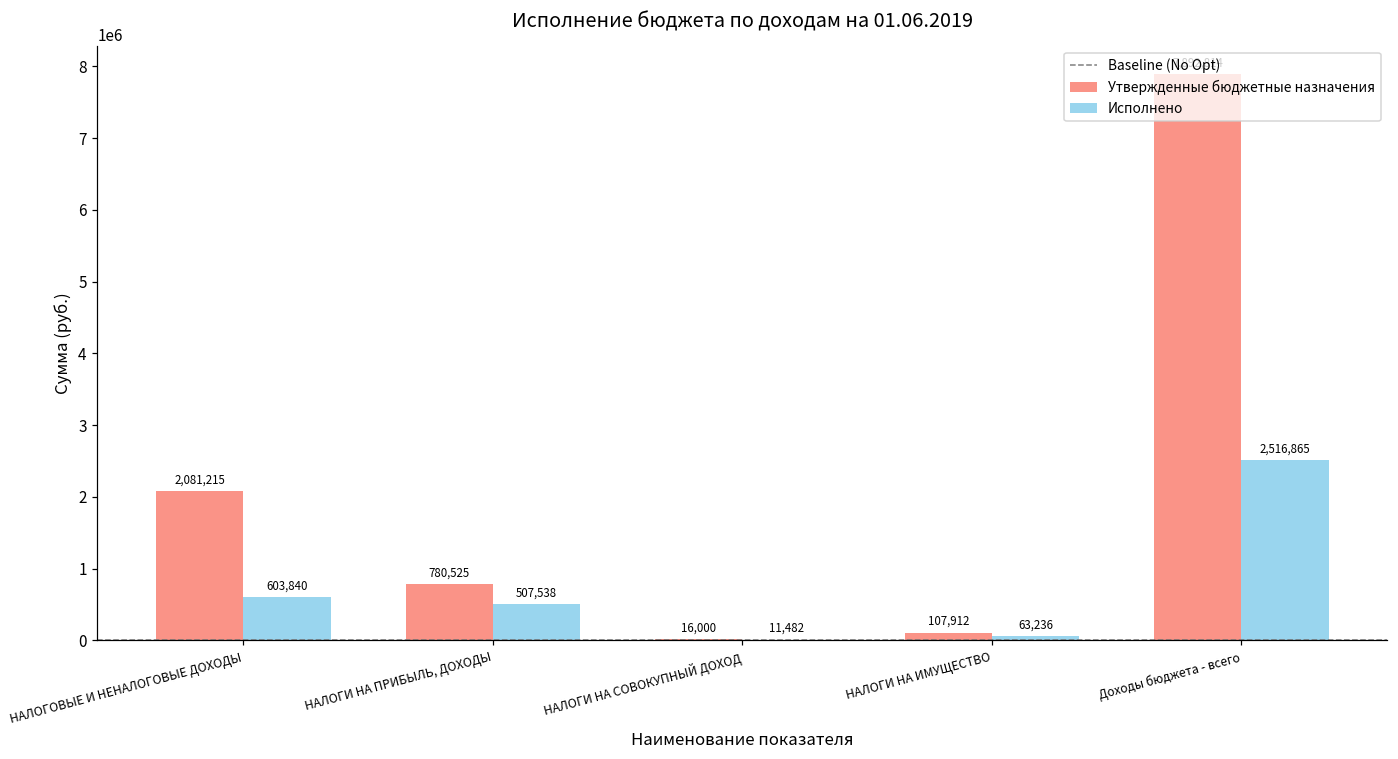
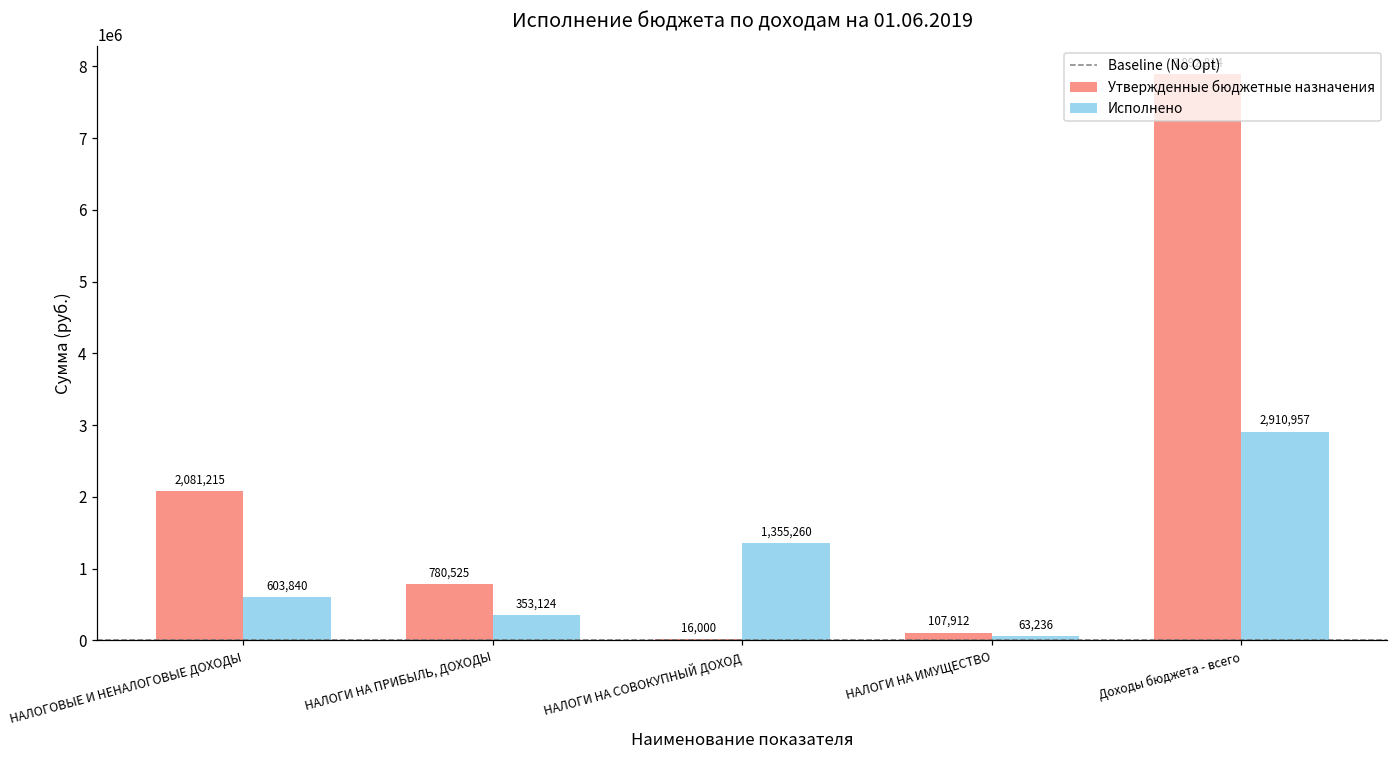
Исполнено, НАЛОГИ НА ПРИБЫЛЬ, ДОХОДЫ: 507,538 -> 353,124
Исполнено, НАЛОГИ НА СОВОКУПНЫЙ ДОХОД: 11,482 -> 1,355,260
Исполнено, Доходы бюджета - всего: 2,516,865 -> 2,910,957
